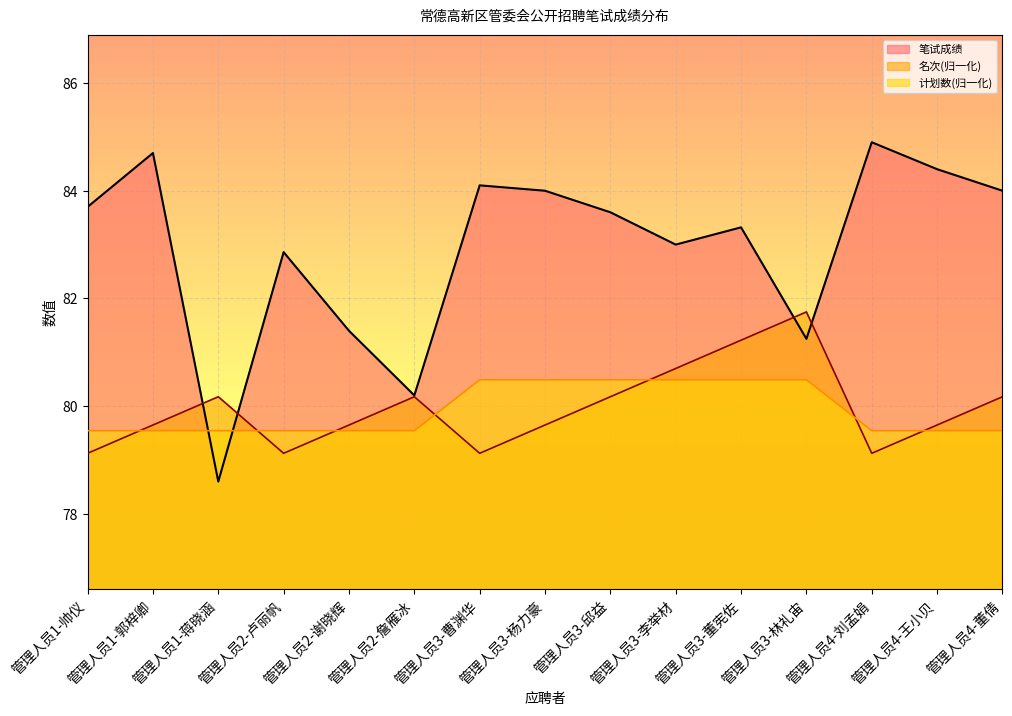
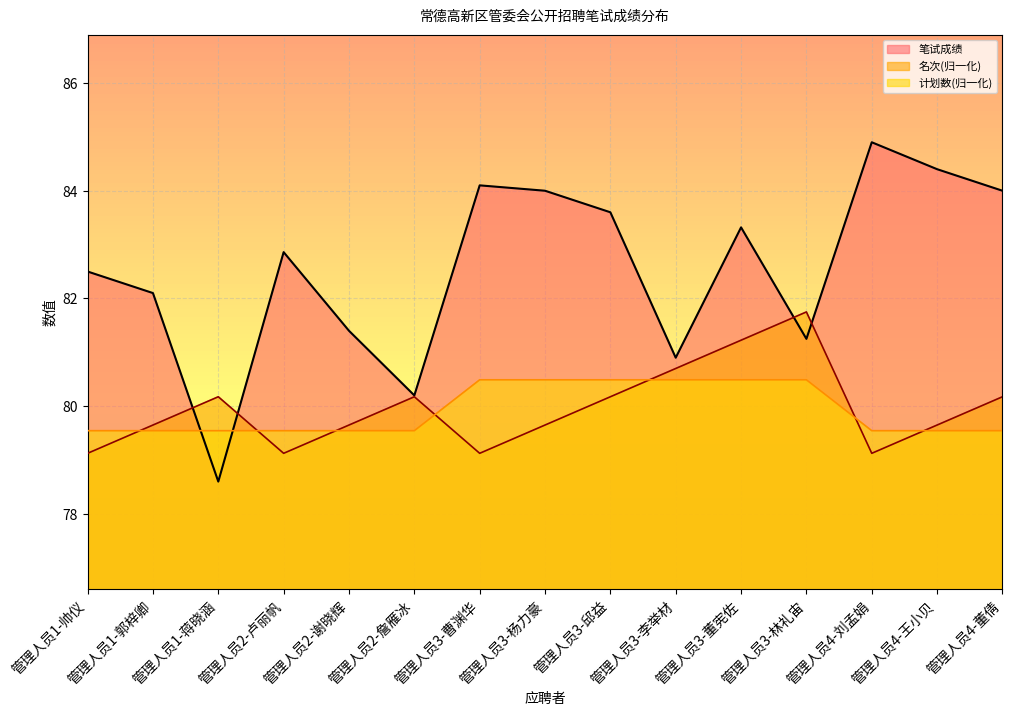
笔试成绩, 管理人员1-帅仪: 83.7 -> 82.5
笔试成绩, 管理人员1-郭梓卿: 84.7 -> 82.1
笔试成绩, 管理人员3-李举材: 83.0 -> 80.9
